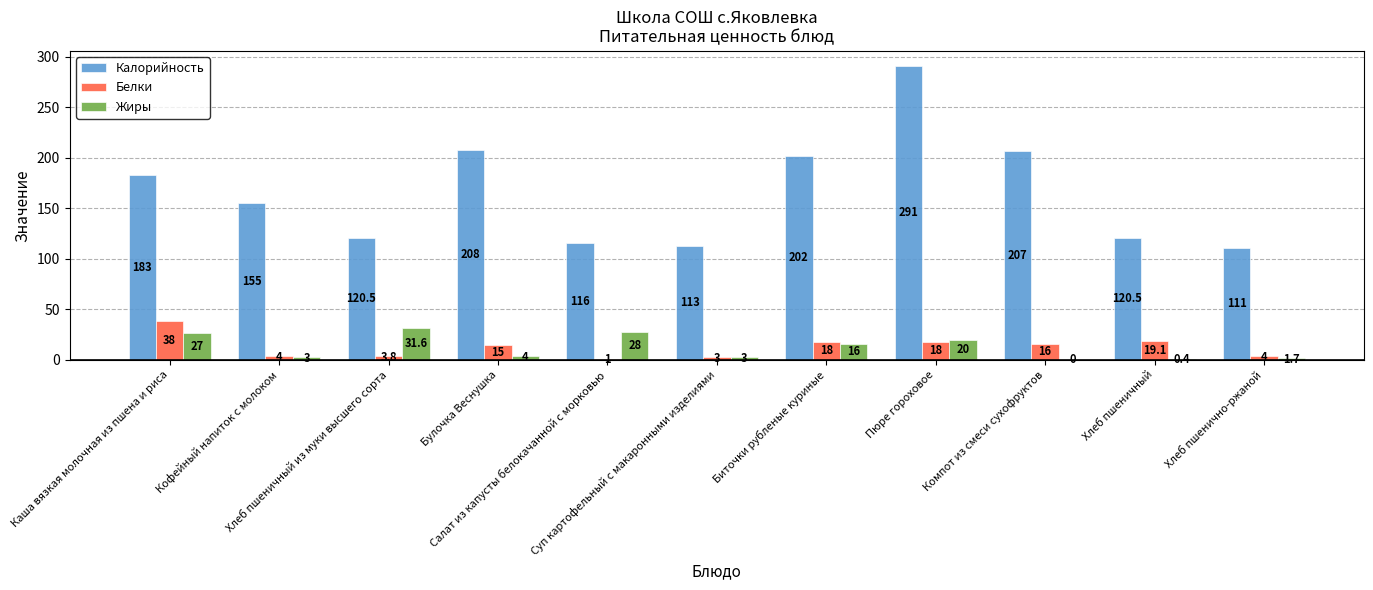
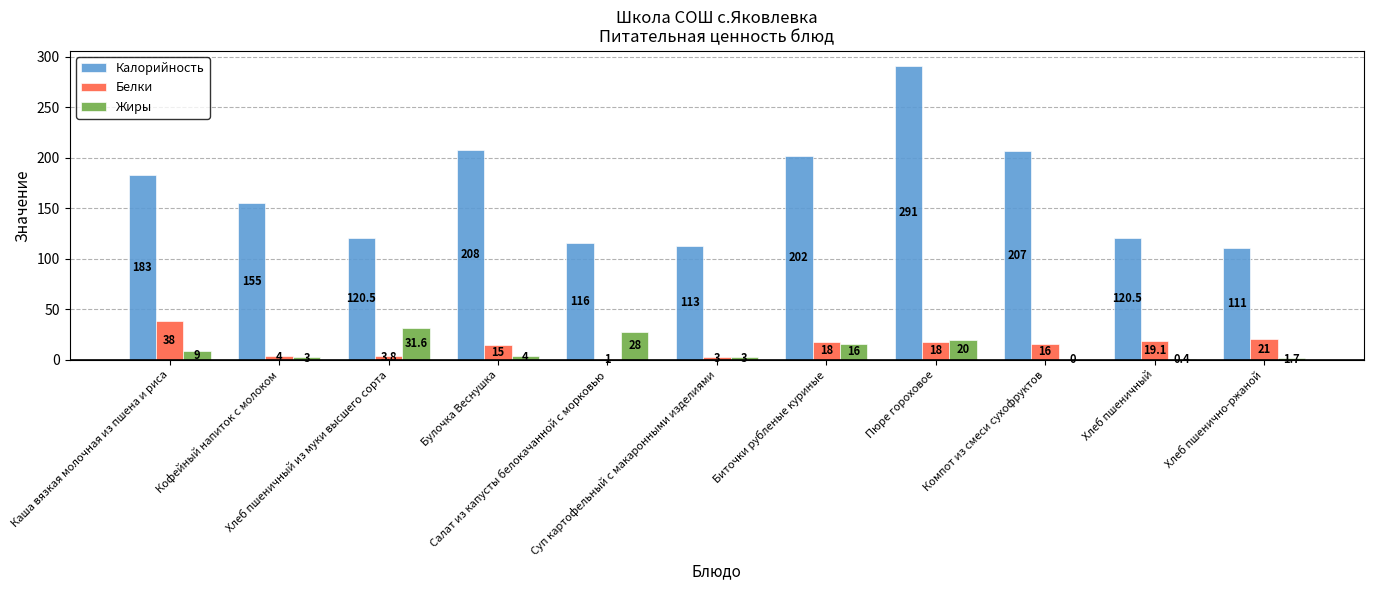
Жиры, Каша вязкая молочная из пшена и риса: 27 -> 9
Белки, Хлеб пшенично-ржаной: 4 -> 21
